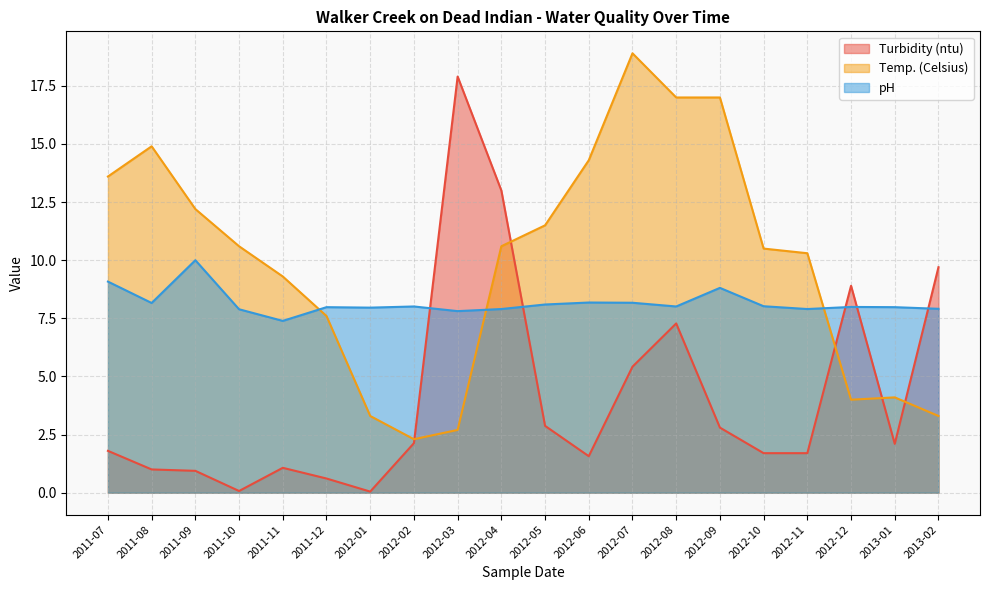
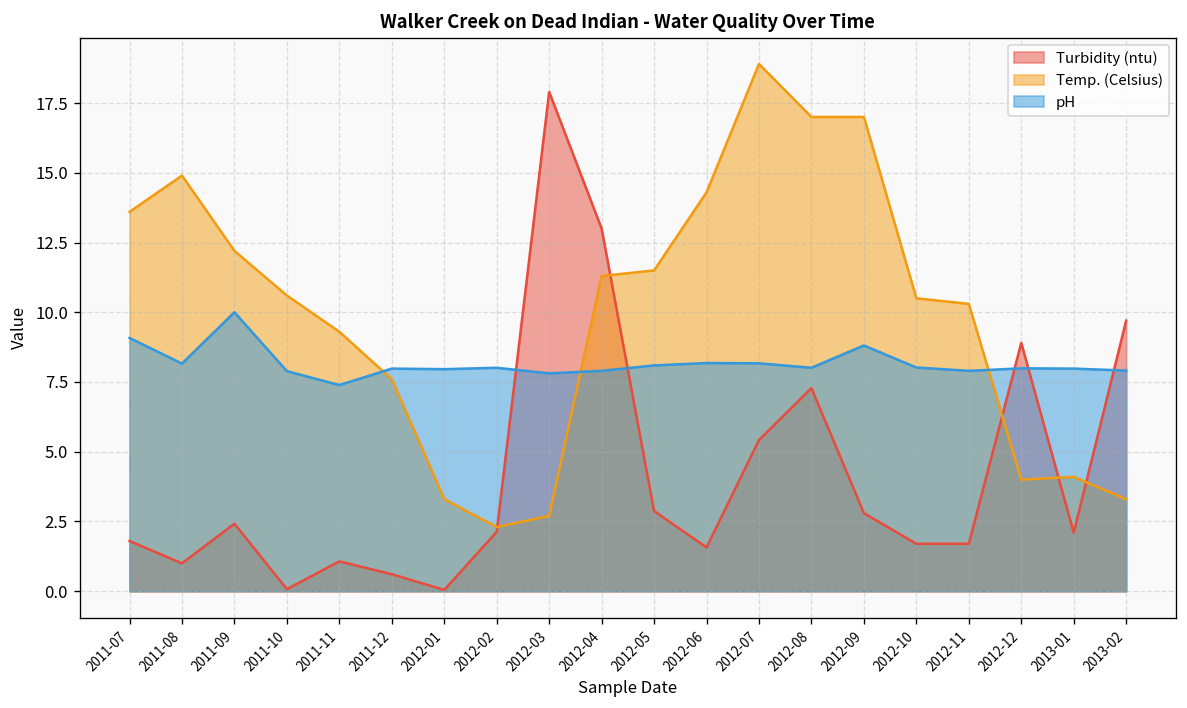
Turbidity (ntu), 2011-09: 0.9 -> 2.4
Temp. (Celsius), 2012-04: 10.6 -> 11.3
